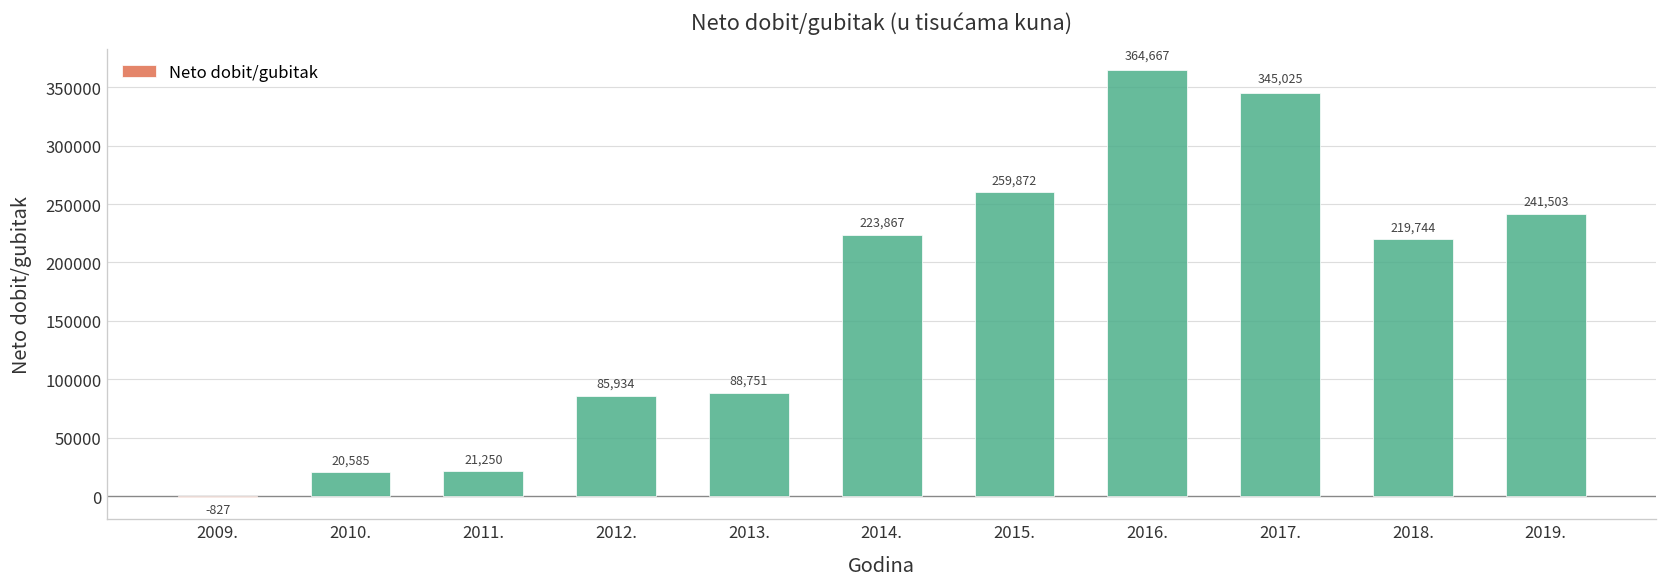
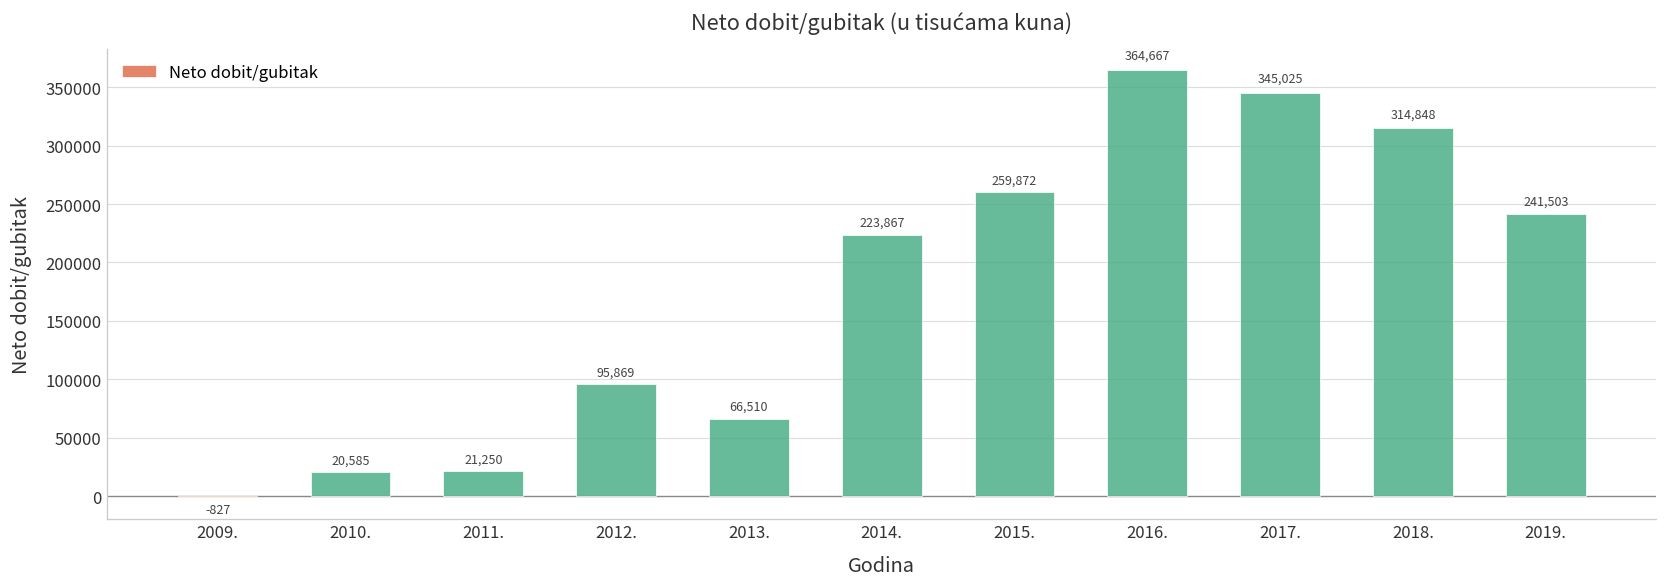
2012.: 85,934 -> 95,869
2013.: 88,751 -> 66,510
2018.: 219,744 -> 314,848
